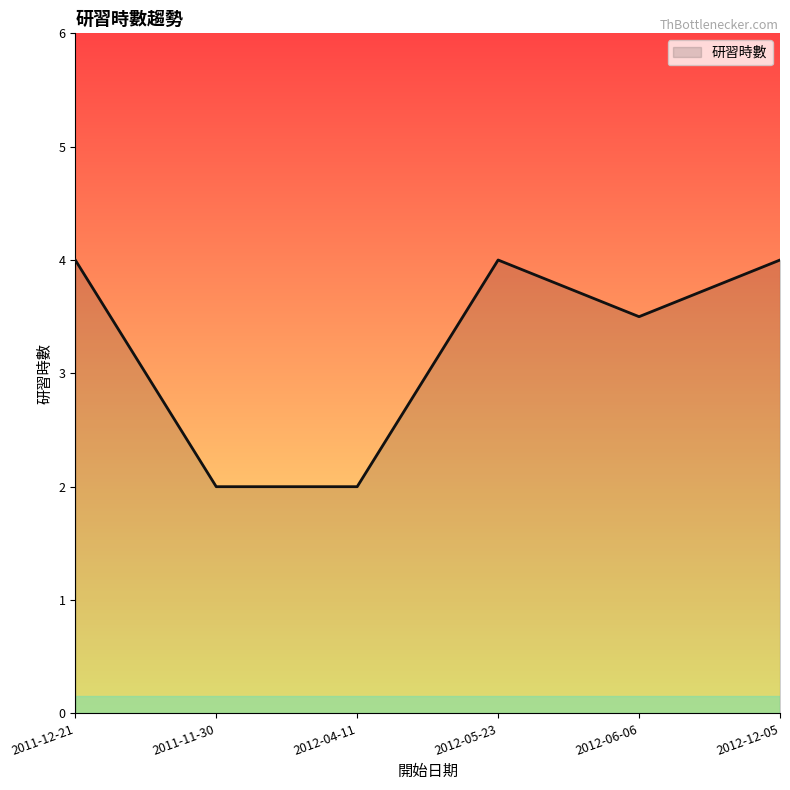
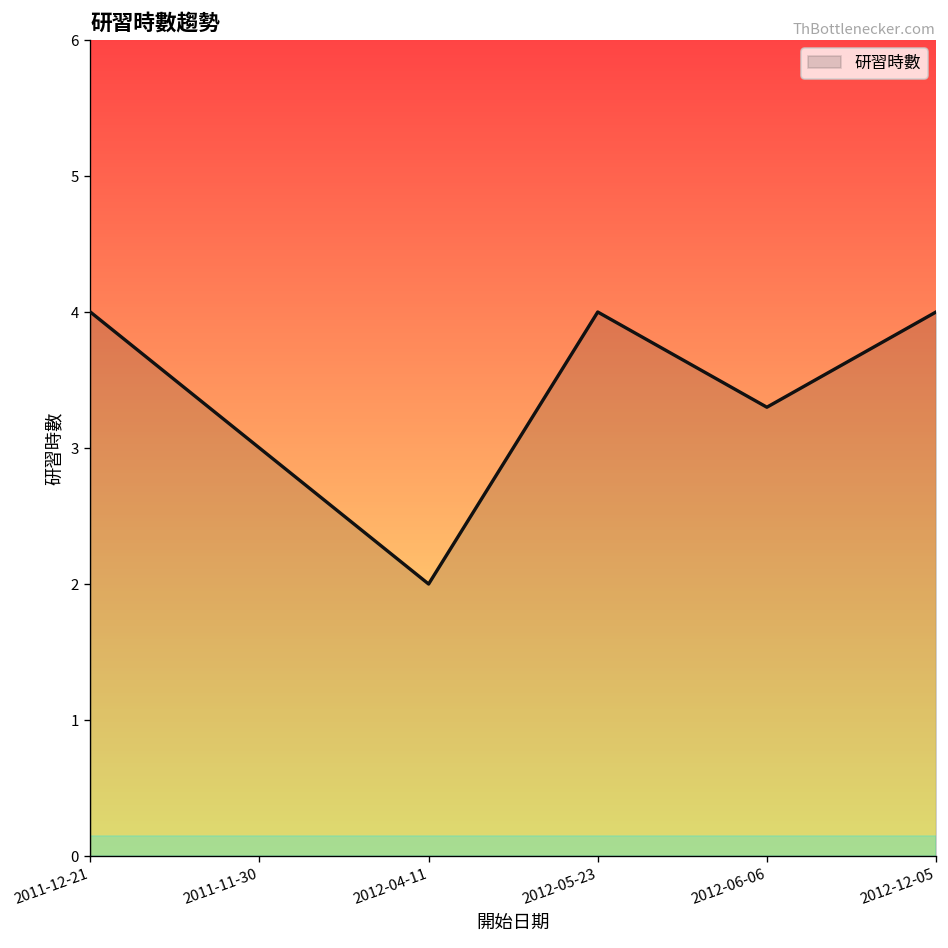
2011-11-30: 2 -> 3
2012-06-06: 3.5 -> 3.3
